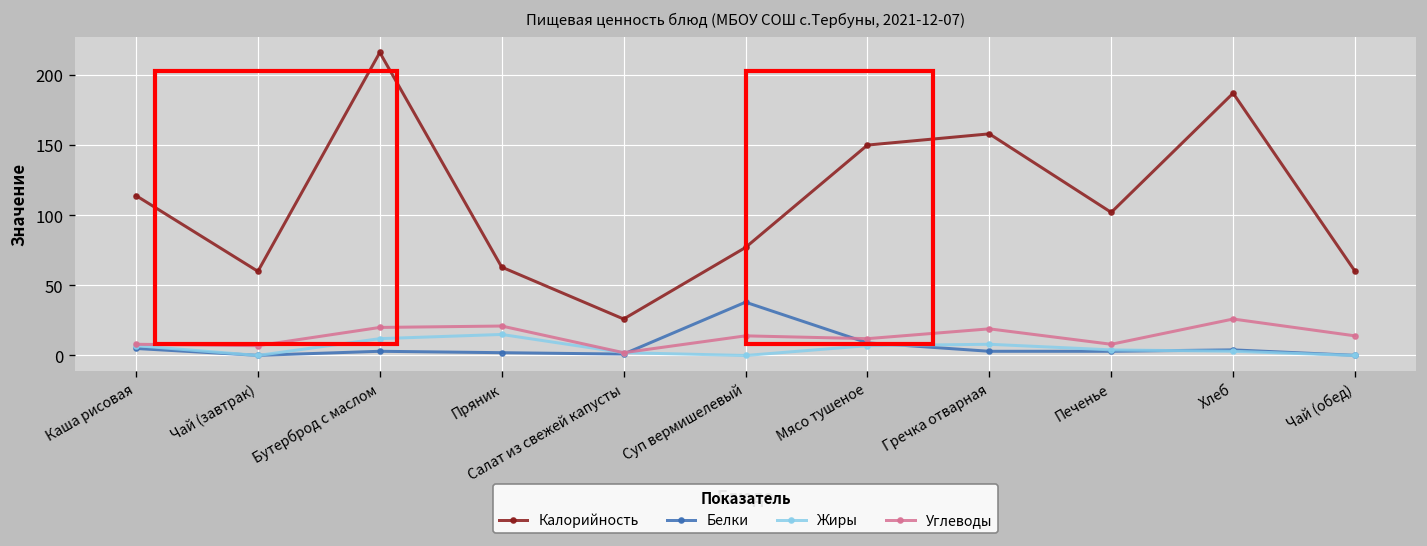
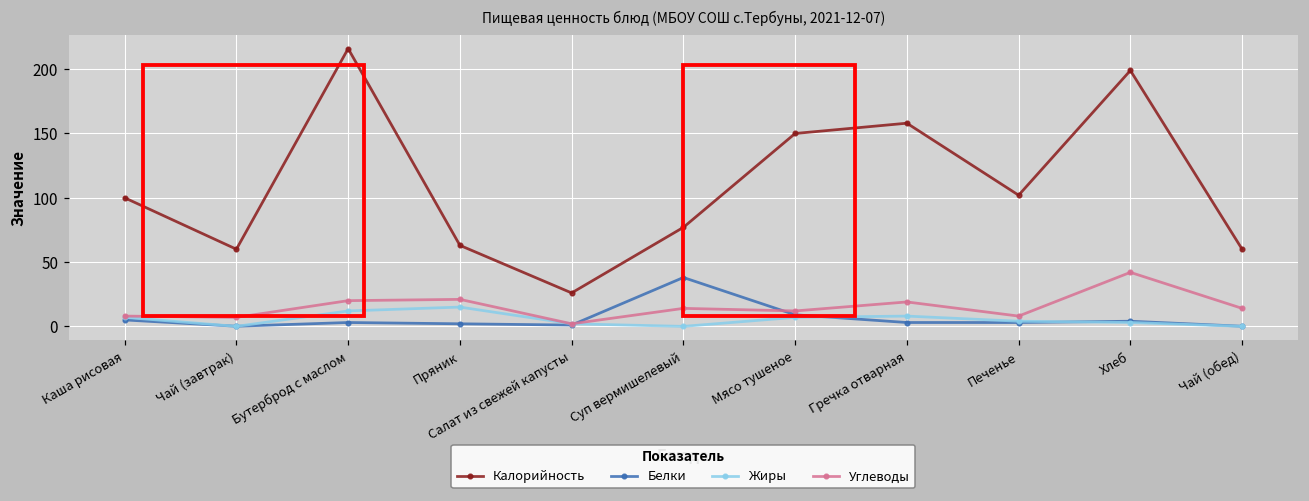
Калорийность, Каша рисовая: 114 -> 100
Калорийность, Хлеб: 187 -> 199
Углеводы, Хлеб: 26 -> 42
